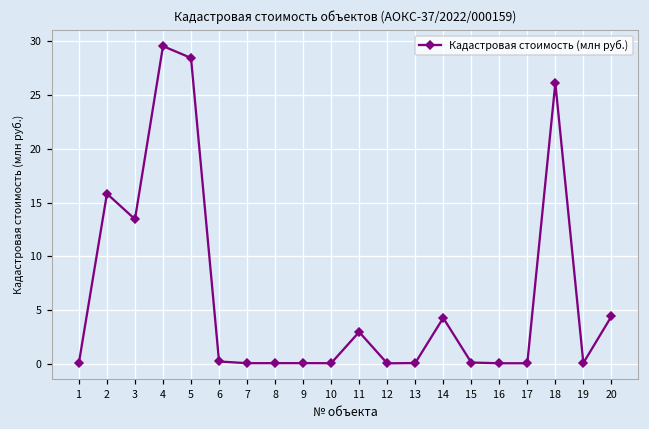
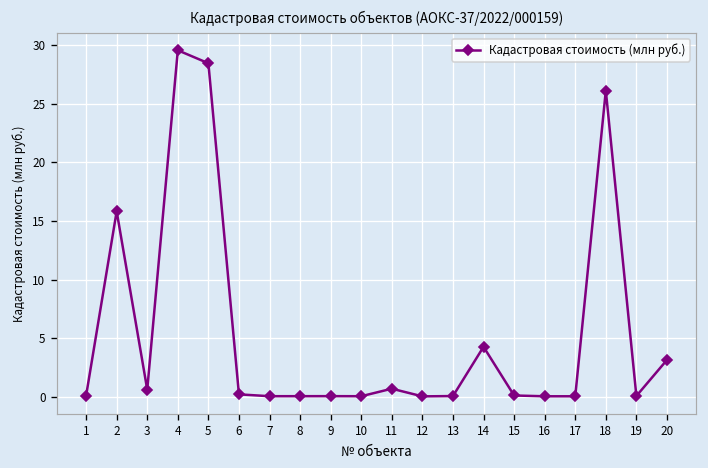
3: 13 -> 1
11: 3 -> 1
20: 4 -> 3
